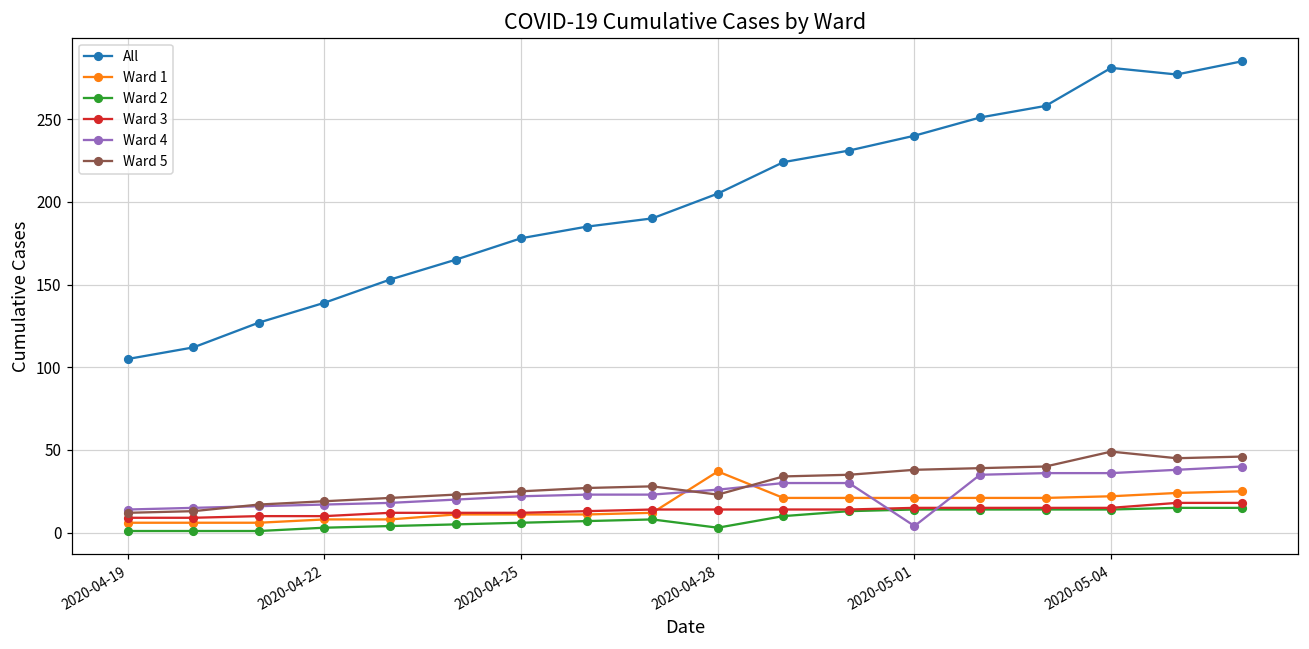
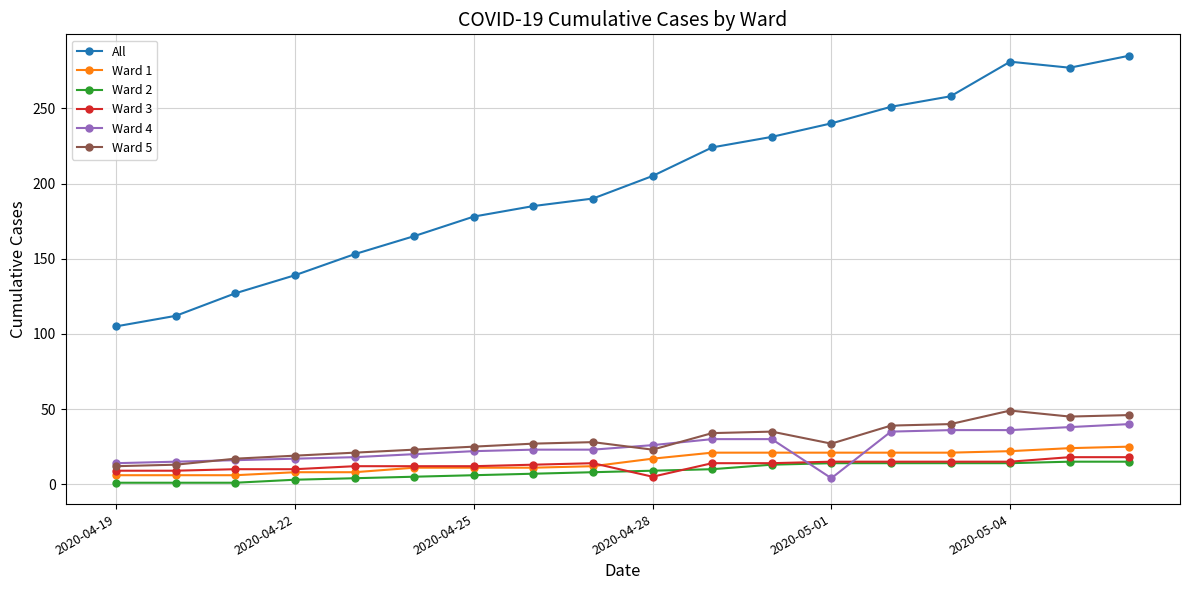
Ward 1, 2020-04-28: 37 -> 17
Ward 2, 2020-04-28: 3 -> 9
Ward 3, 2020-04-28: 14 -> 5
Ward 5, 2020-05-01: 38 -> 27
